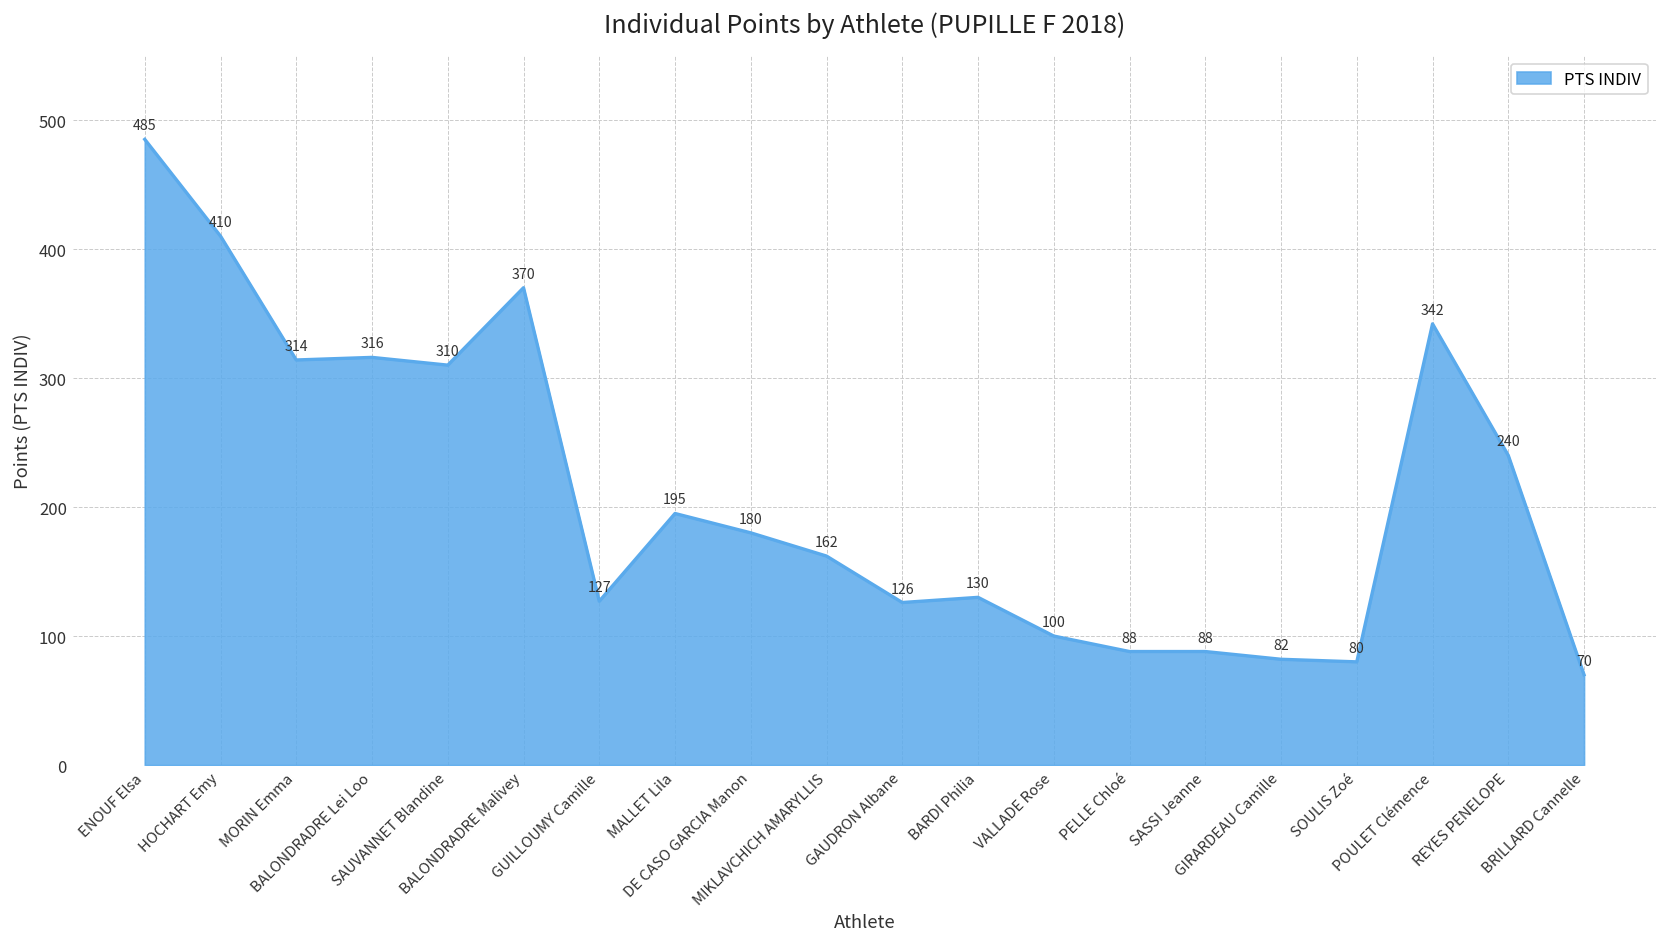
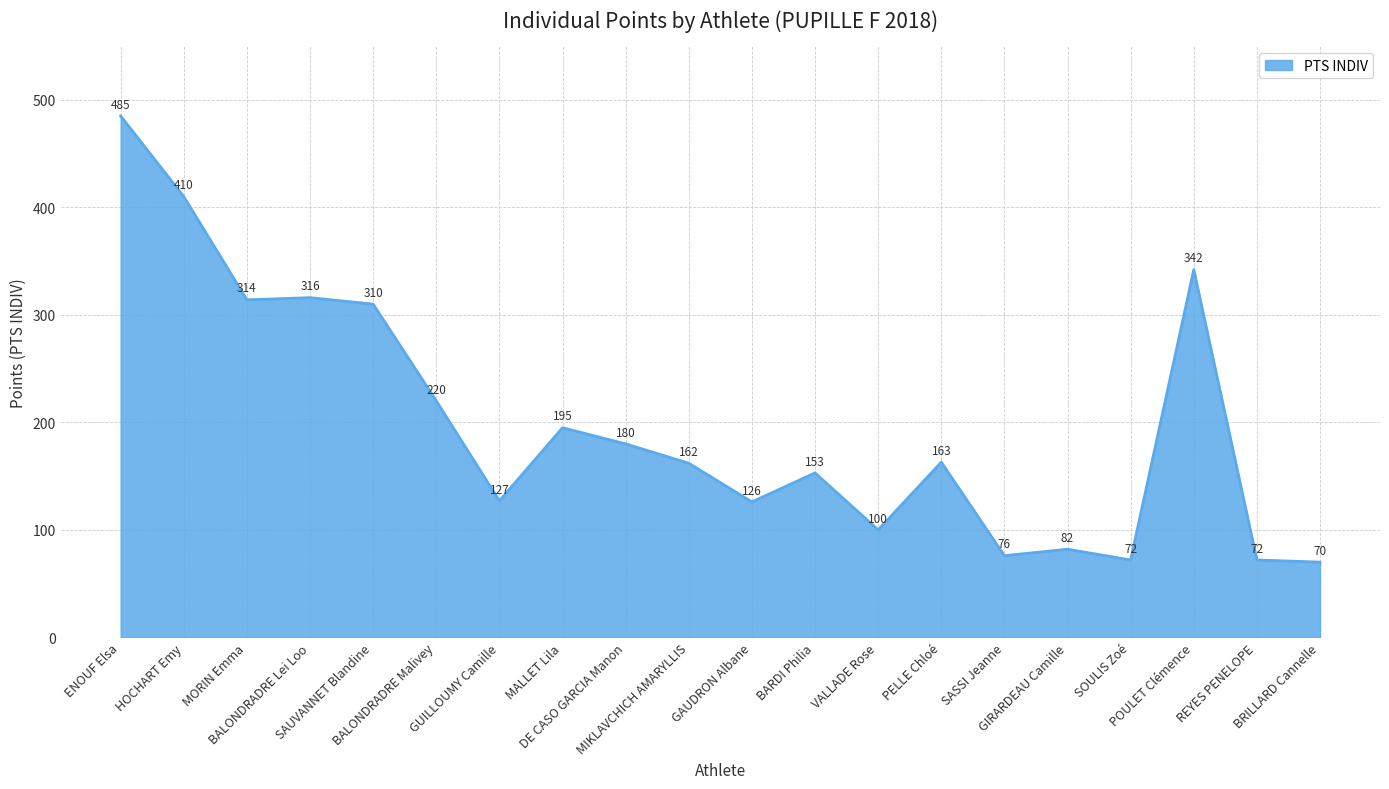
BALONDRADRE Malivey: 370 -> 220
BARDI Philia: 130 -> 153
PELLE Chloé: 88 -> 163
SASSI Jeanne: 88 -> 76
SOULIS Zoé: 80 -> 72
REYES PENELOPE: 240 -> 72
